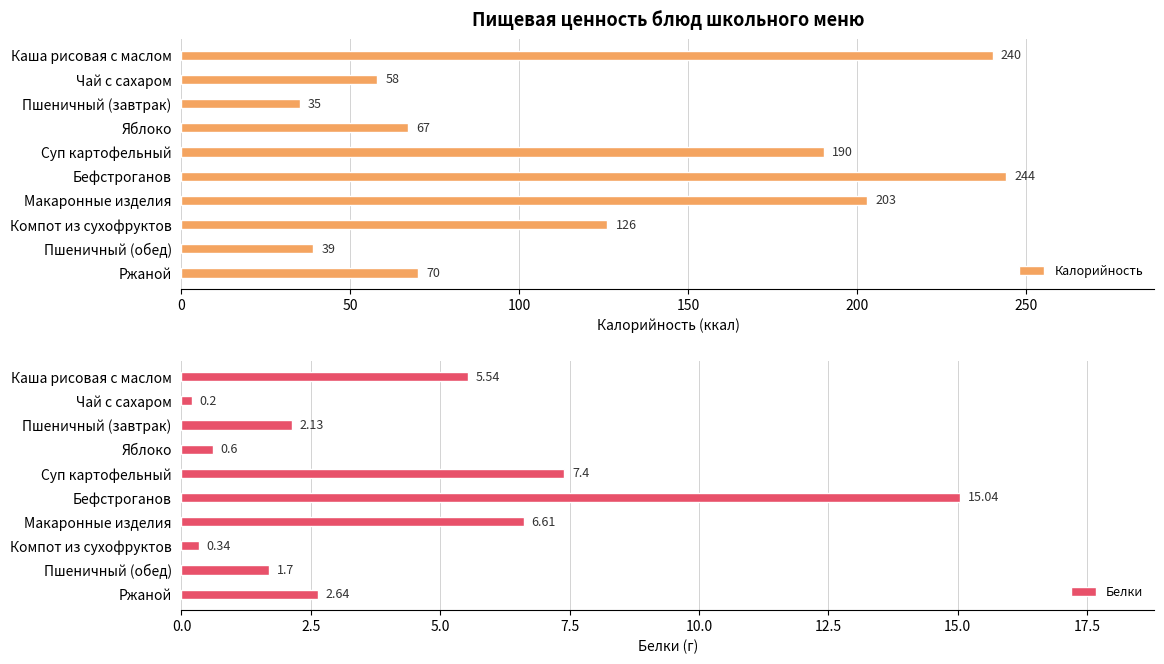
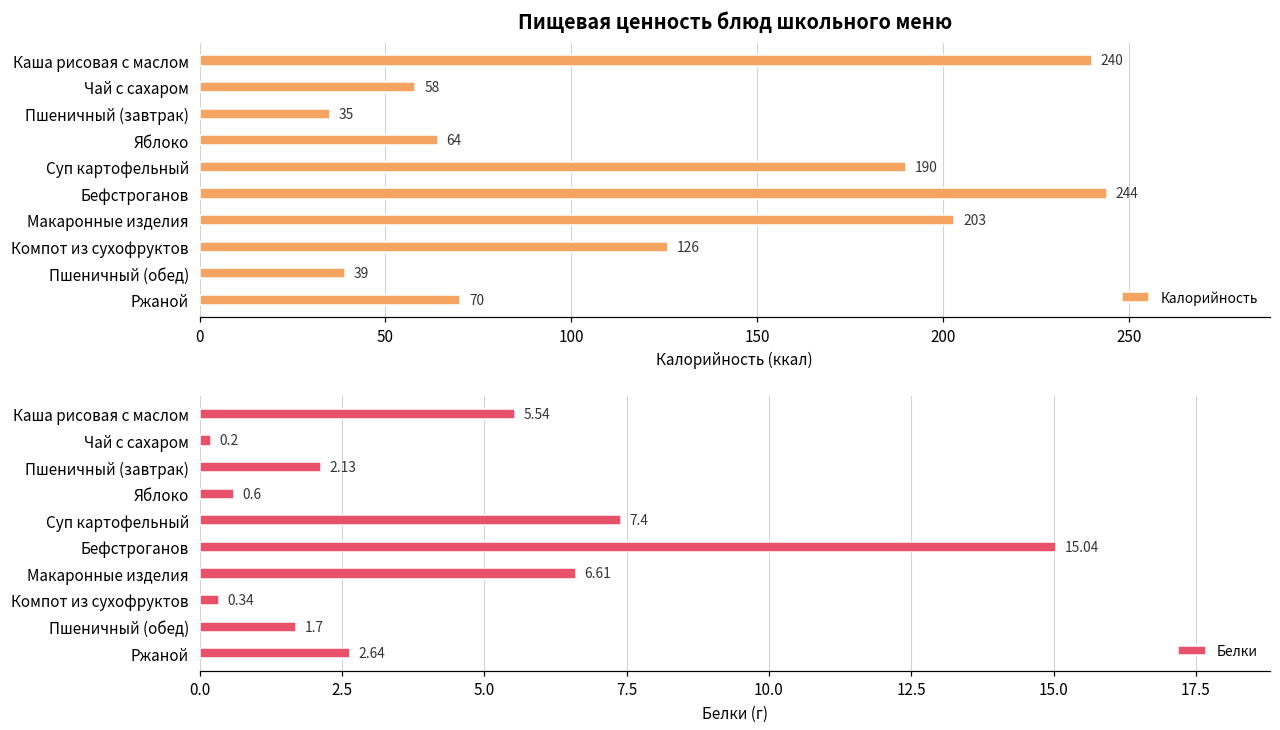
Пищевая ценность блюд школьного меню, Яблоко: 67 -> 64
